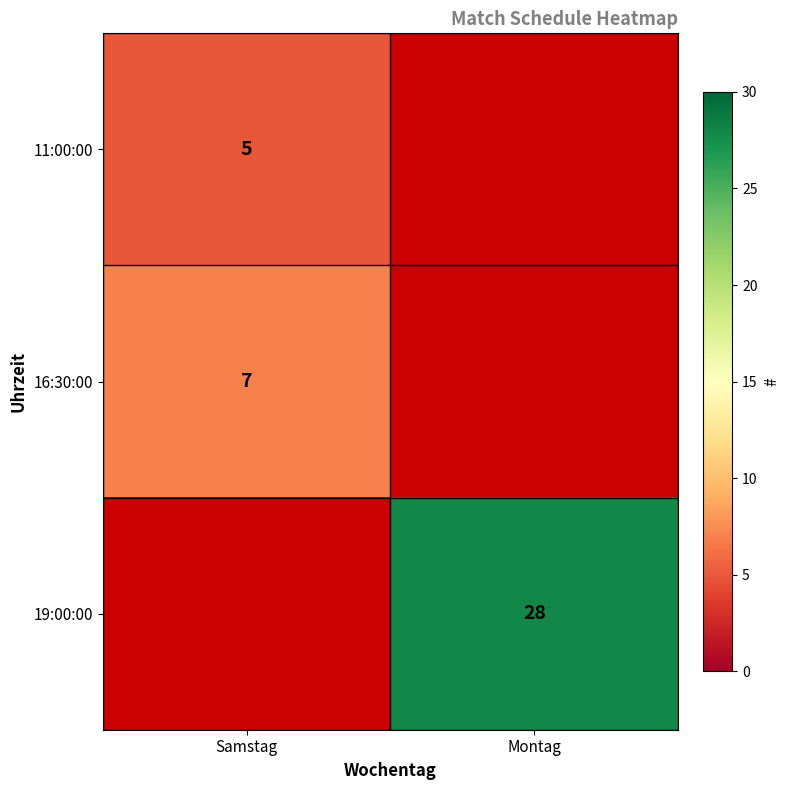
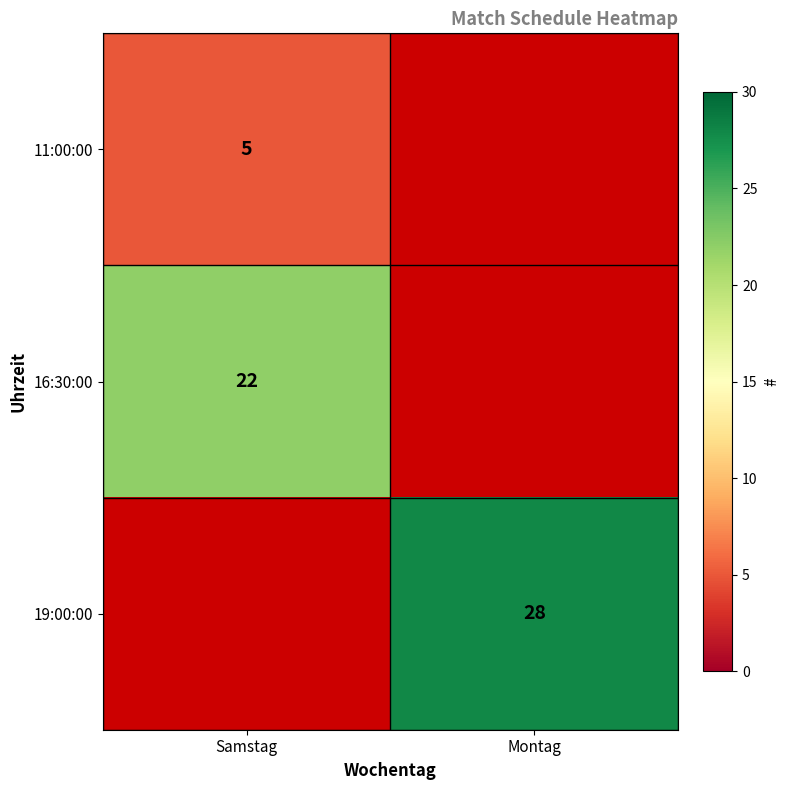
16:30:00, Samstag: 7 -> 22
